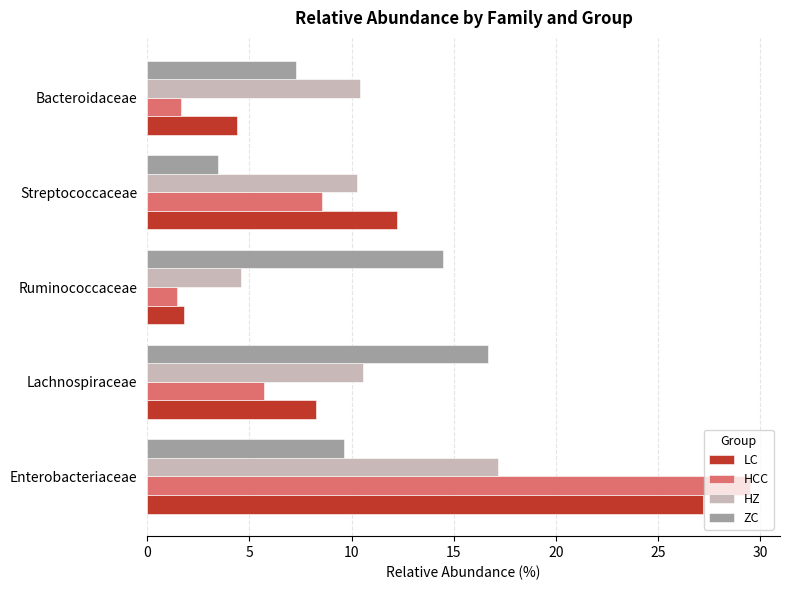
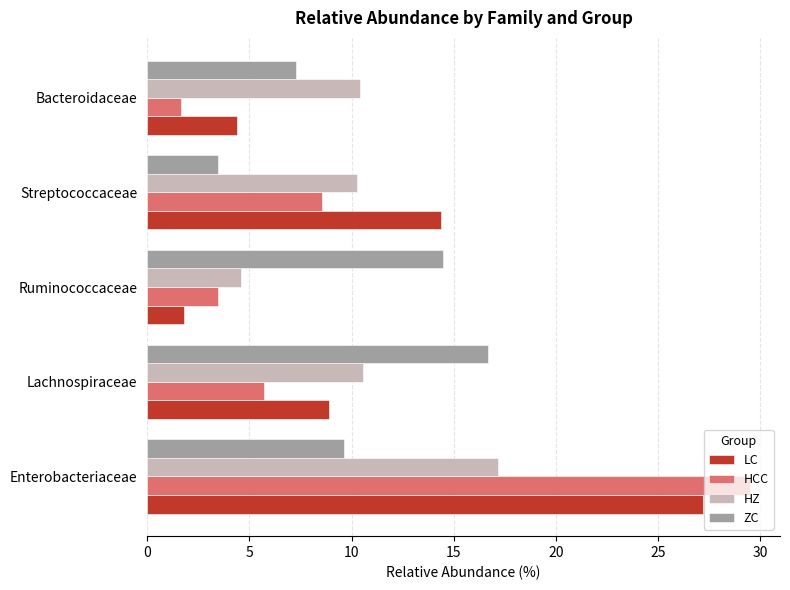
LC, Streptococcaceae: 12.2 -> 14.4
HCC, Ruminococcaceae: 1.4 -> 3.5
LC, Lachnospiraceae: 8.2 -> 8.9
